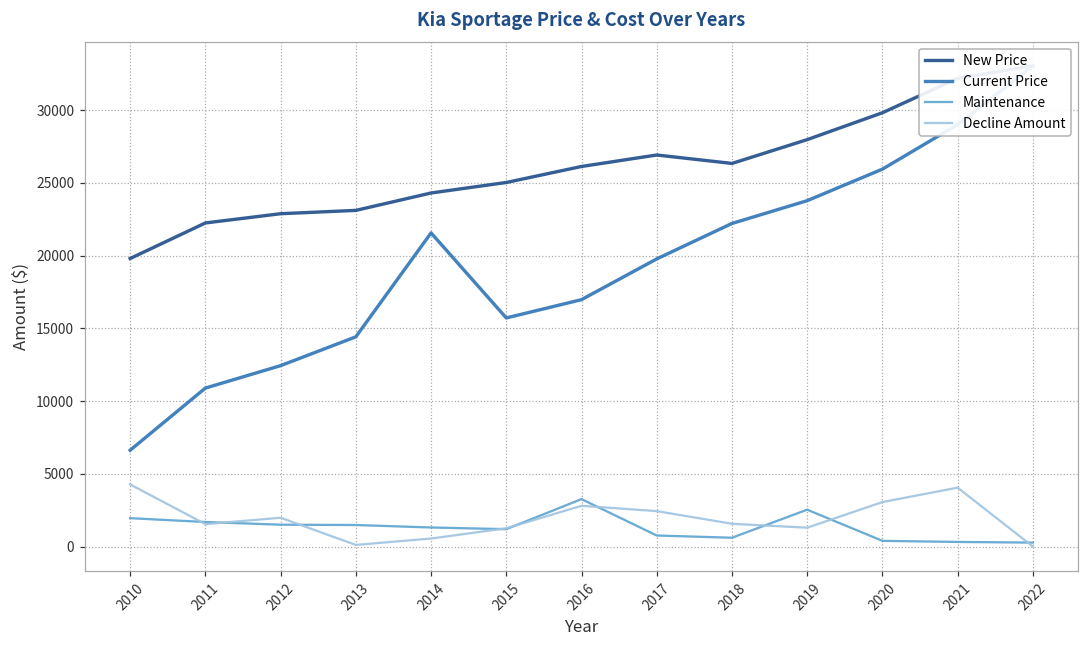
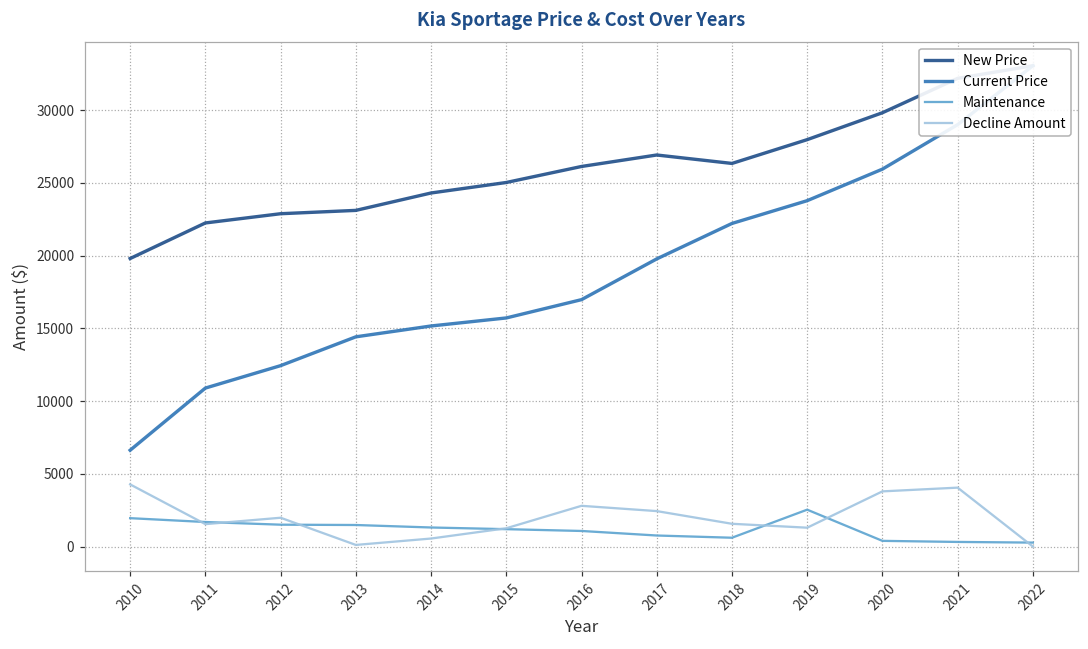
Current Price, 2014: 21600 -> 15200
Maintenance, 2016: 3300 -> 1100
Decline Amount, 2020: 3100 -> 3800
